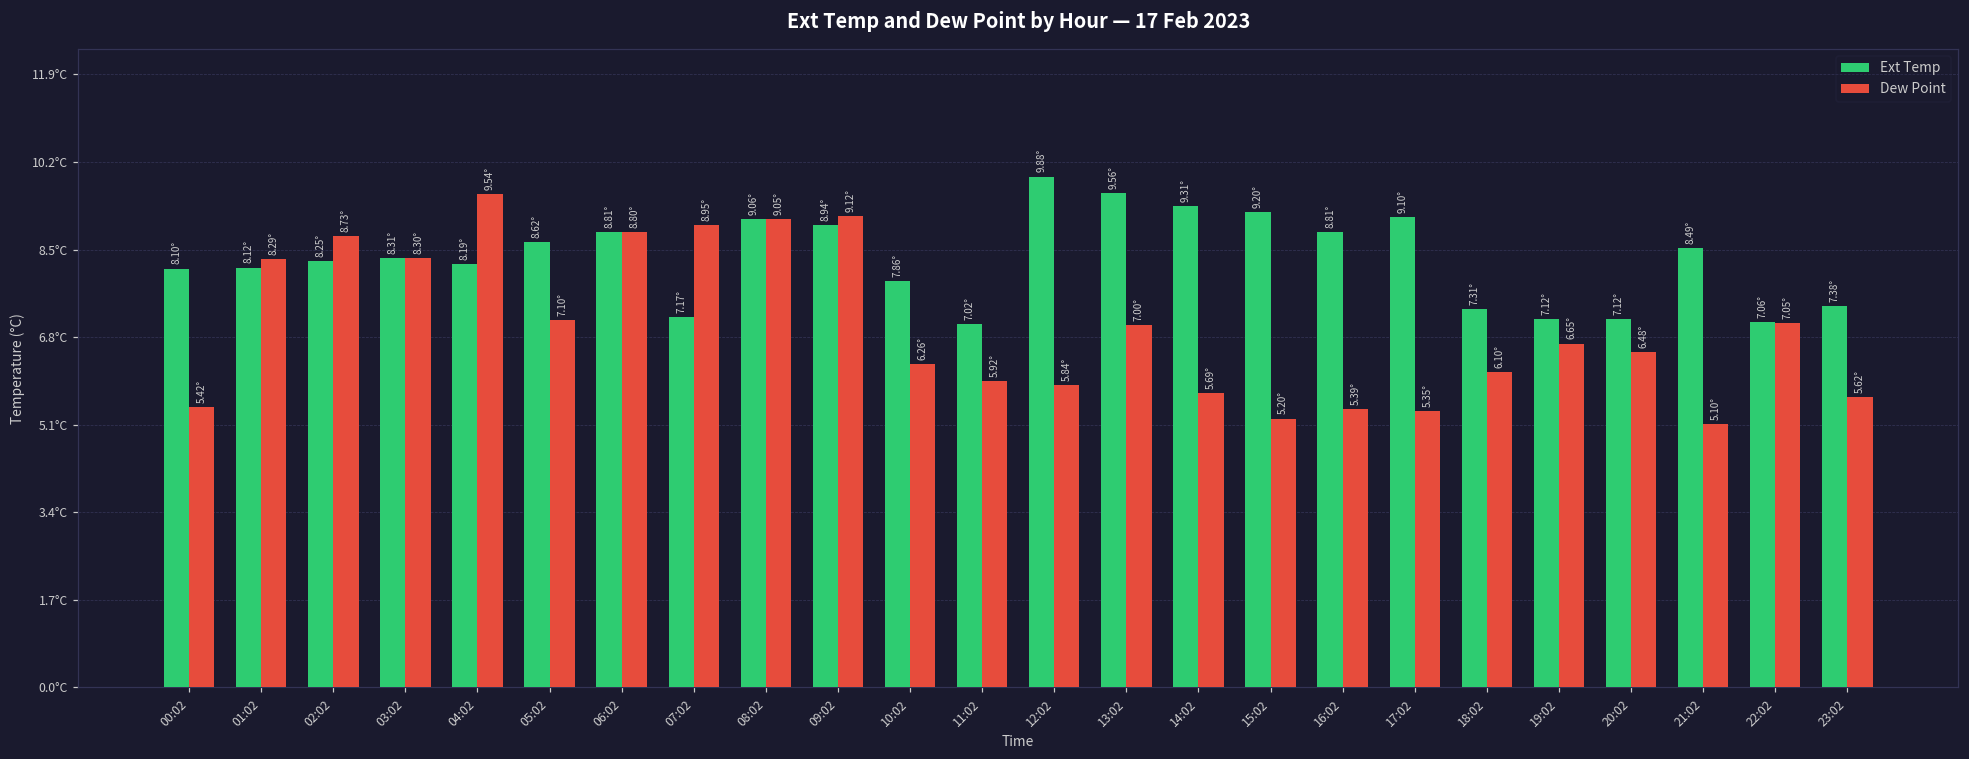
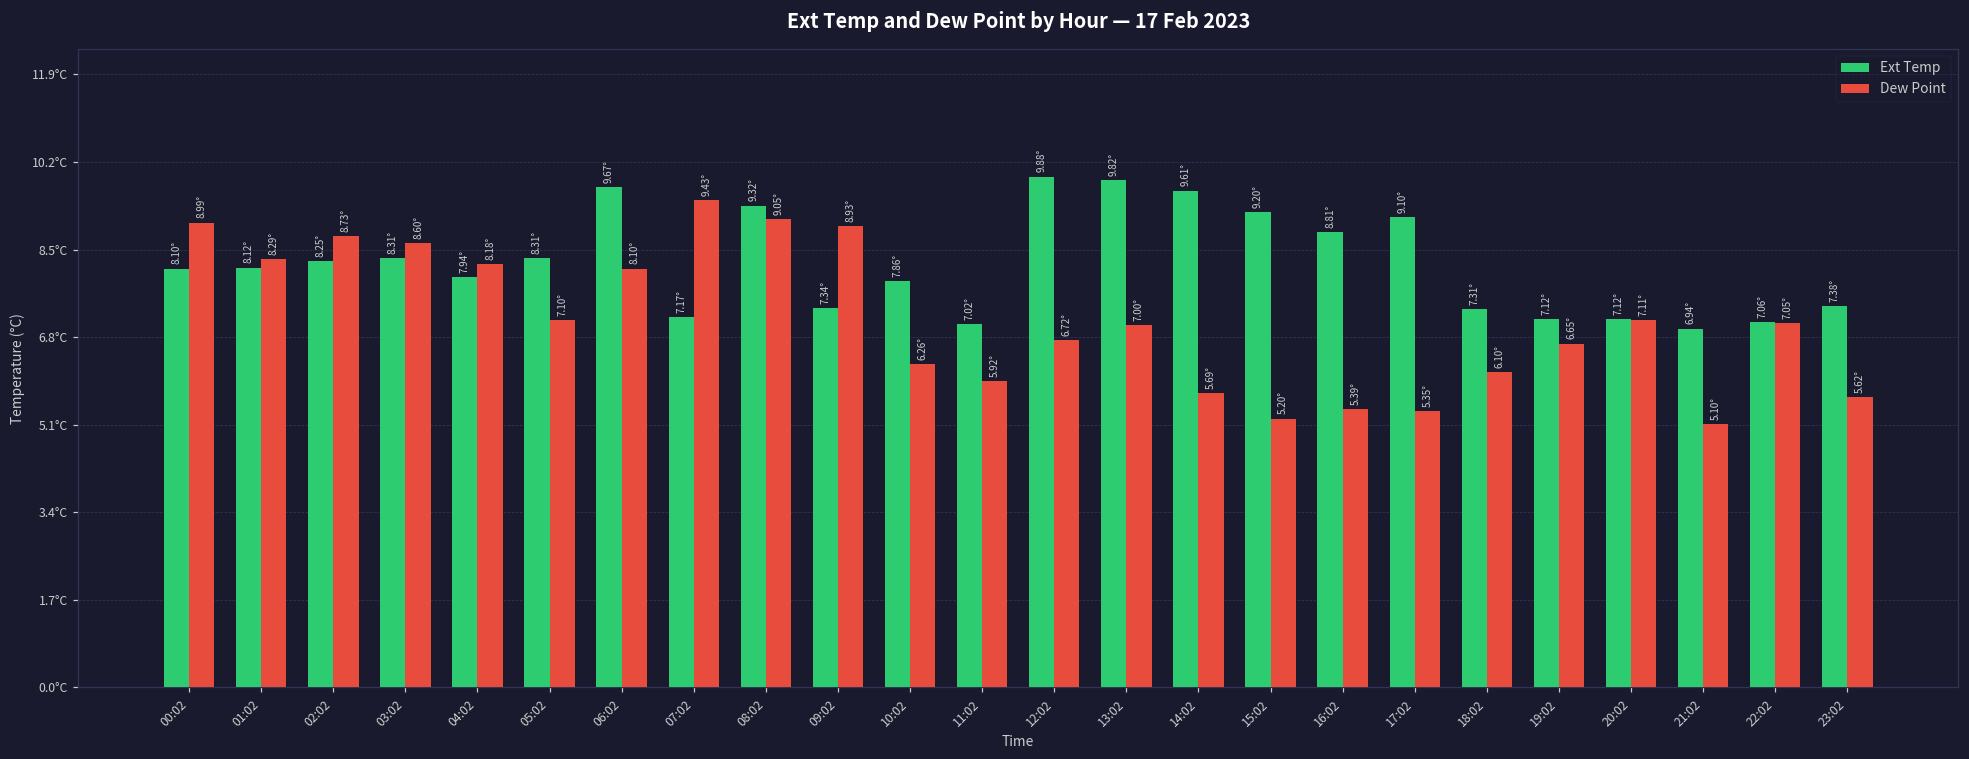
Dew Point, 00:02: 5.42° -> 8.99°
Dew Point, 03:02: 8.30° -> 8.60°
Ext Temp, 04:02: 8.19° -> 7.94°
Dew Point, 04:02: 9.54° -> 8.18°
Ext Temp, 05:02: 8.62° -> 8.31°
Ext Temp, 06:02: 8.81° -> 9.67°
Dew Point, 06:02: 8.80° -> 8.10°
Dew Point, 07:02: 8.95° -> 9.43°
Ext Temp, 08:02: 9.06° -> 9.32°
Ext Temp, 09:02: 8.94° -> 7.34°
Dew Point, 09:02: 9.12° -> 8.93°
Dew Point, 12:02: 5.84° -> 6.72°
Ext Temp, 13:02: 9.56° -> 9.82°
Ext Temp, 14:02: 9.31° -> 9.61°
Dew Point, 20:02: 6.48° -> 7.11°
Ext Temp, 21:02: 8.49° -> 6.94°
